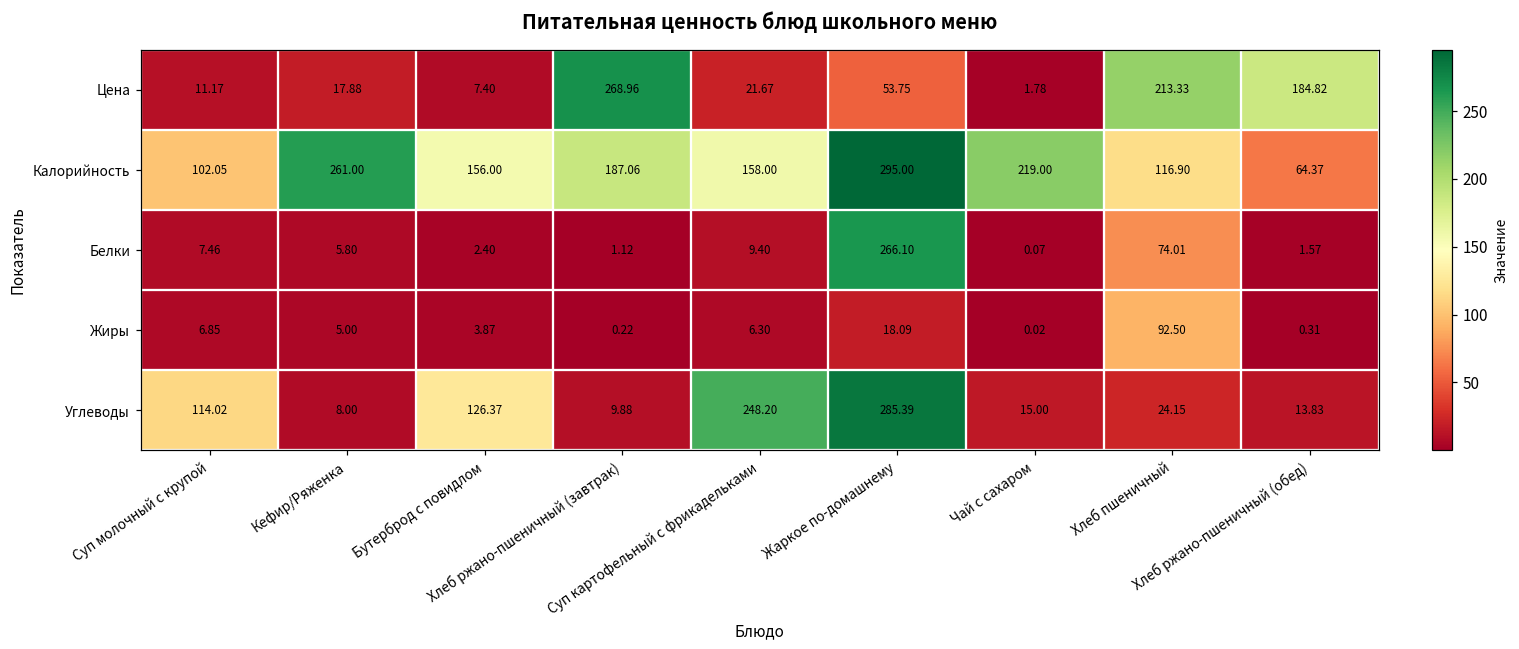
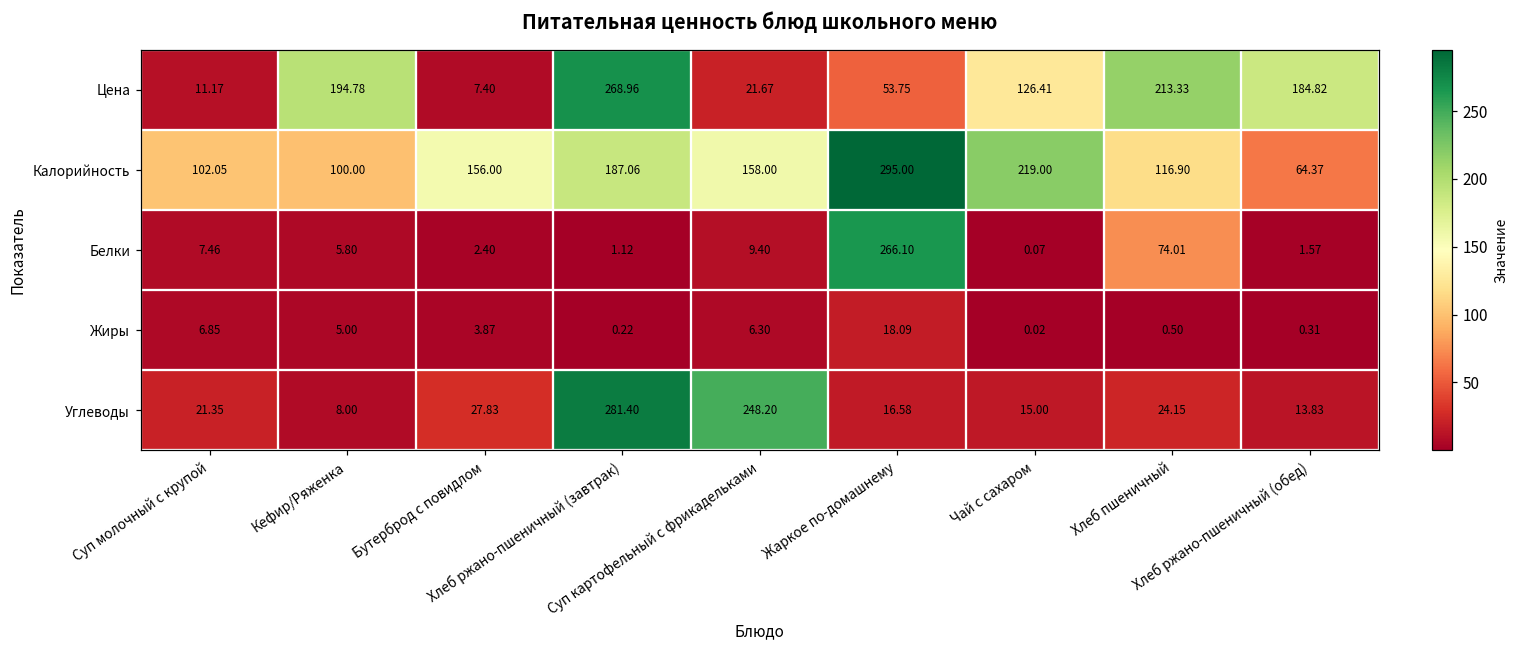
Цена, Кефир/Ряженка: 17.88 -> 194.78
Цена, Чай с сахаром: 1.78 -> 126.41
Калорийность, Кефир/Ряженка: 261.00 -> 100.00
Жиры, Хлеб пшеничный: 92.50 -> 0.50
Углеводы, Суп молочный с крупой: 114.02 -> 21.35
Углеводы, Бутерброд с повидлом: 126.37 -> 27.83
Углеводы, Хлеб ржано-пшеничный (завтрак): 9.88 -> 281.40
Углеводы, Жаркое по-домашнему: 285.39 -> 16.58
